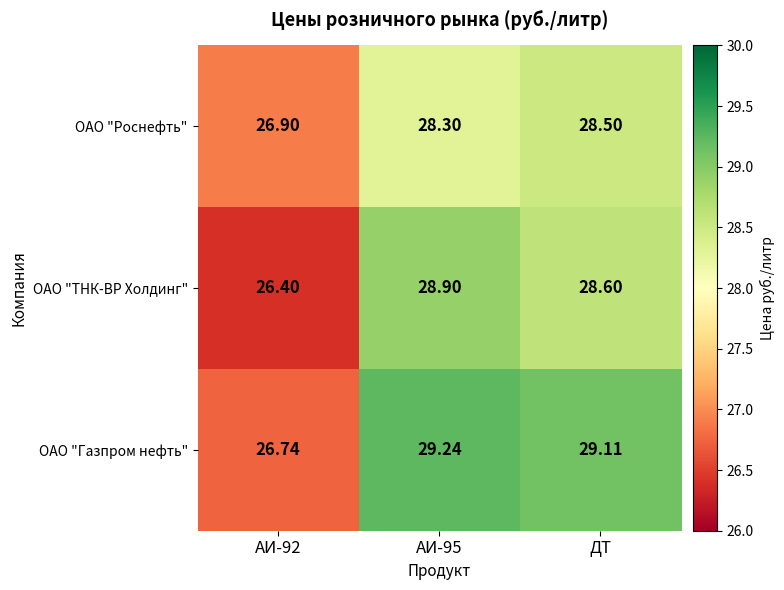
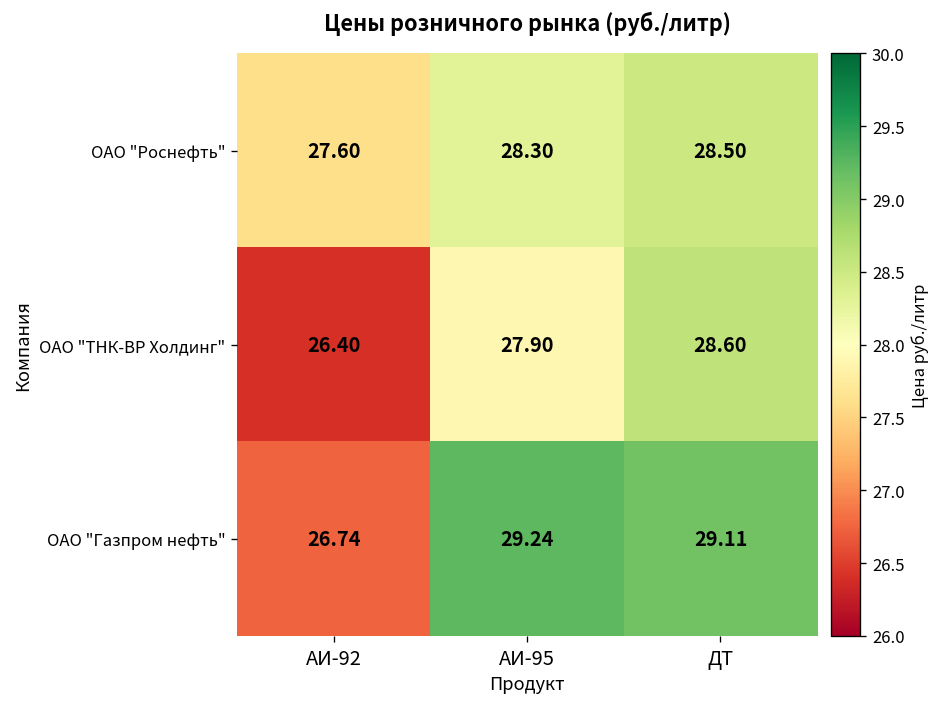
ОАО "Роснефть", АИ-92: 26.90 -> 27.60
ОАО "ТНК-ВР Холдинг", АИ-95: 28.90 -> 27.90
